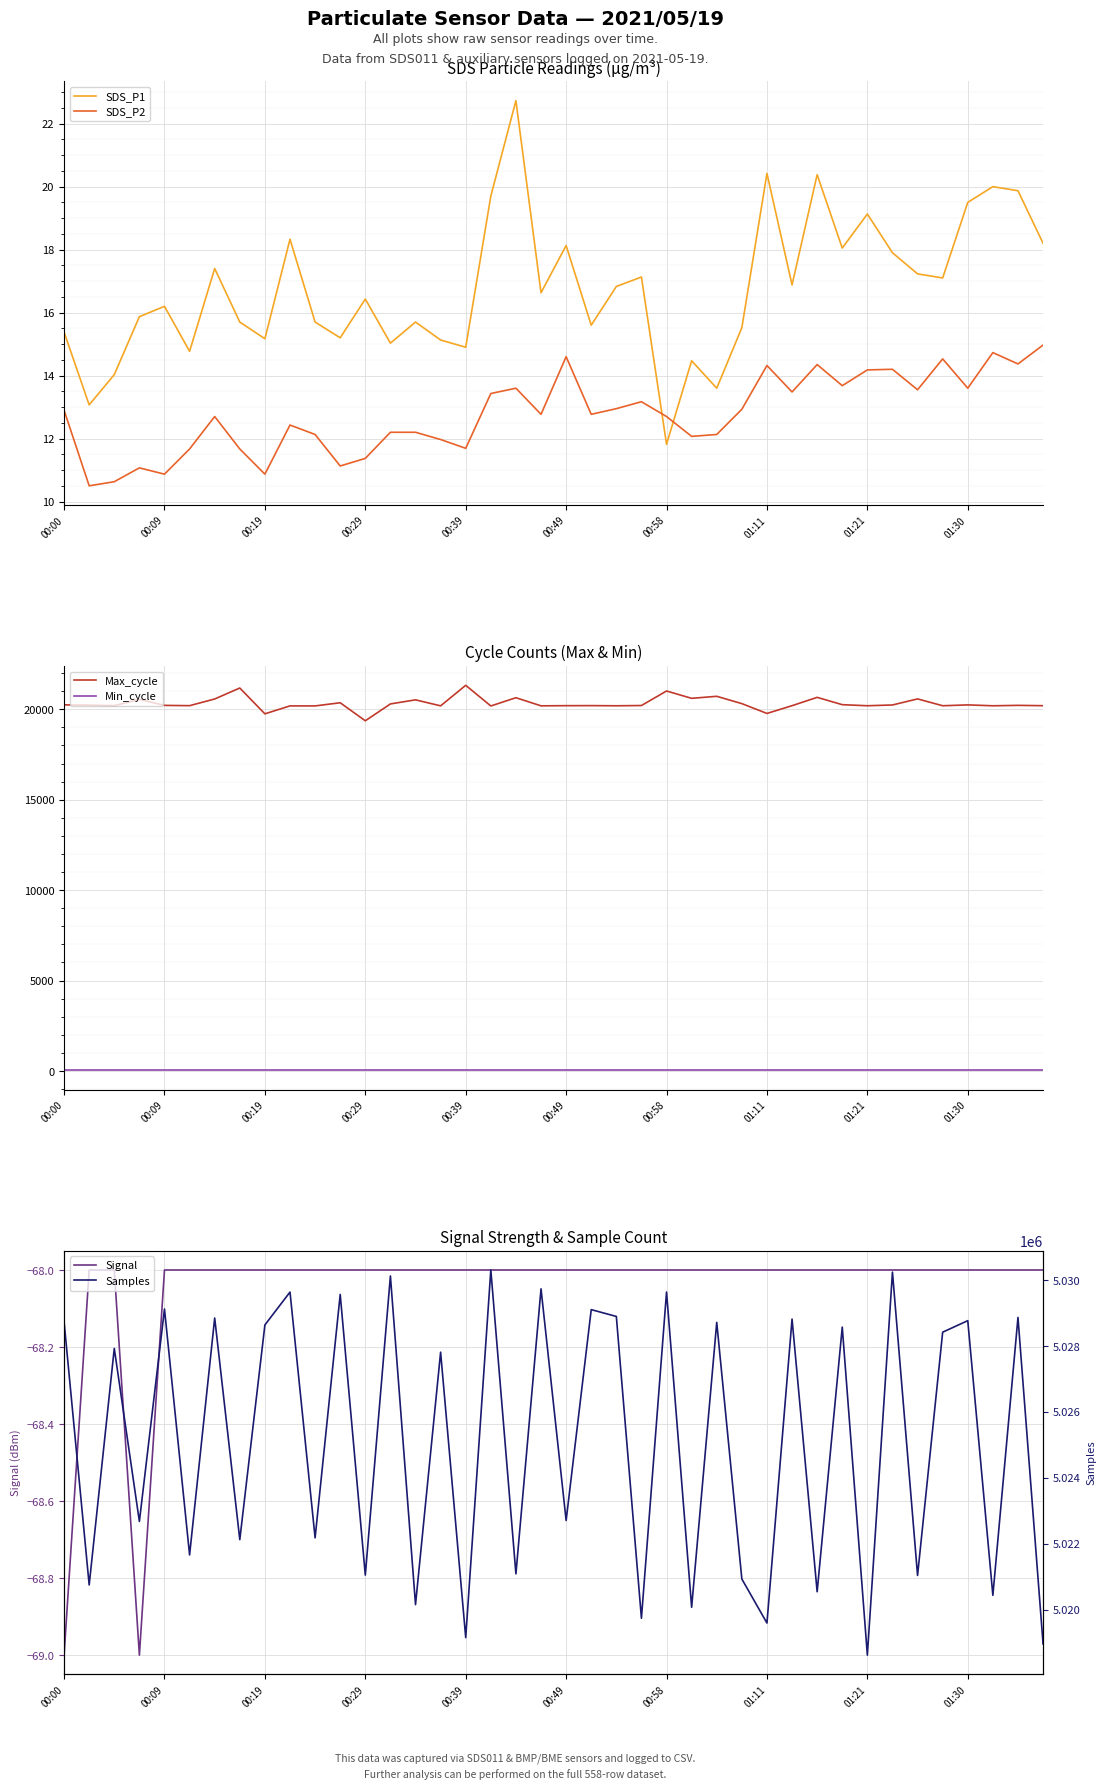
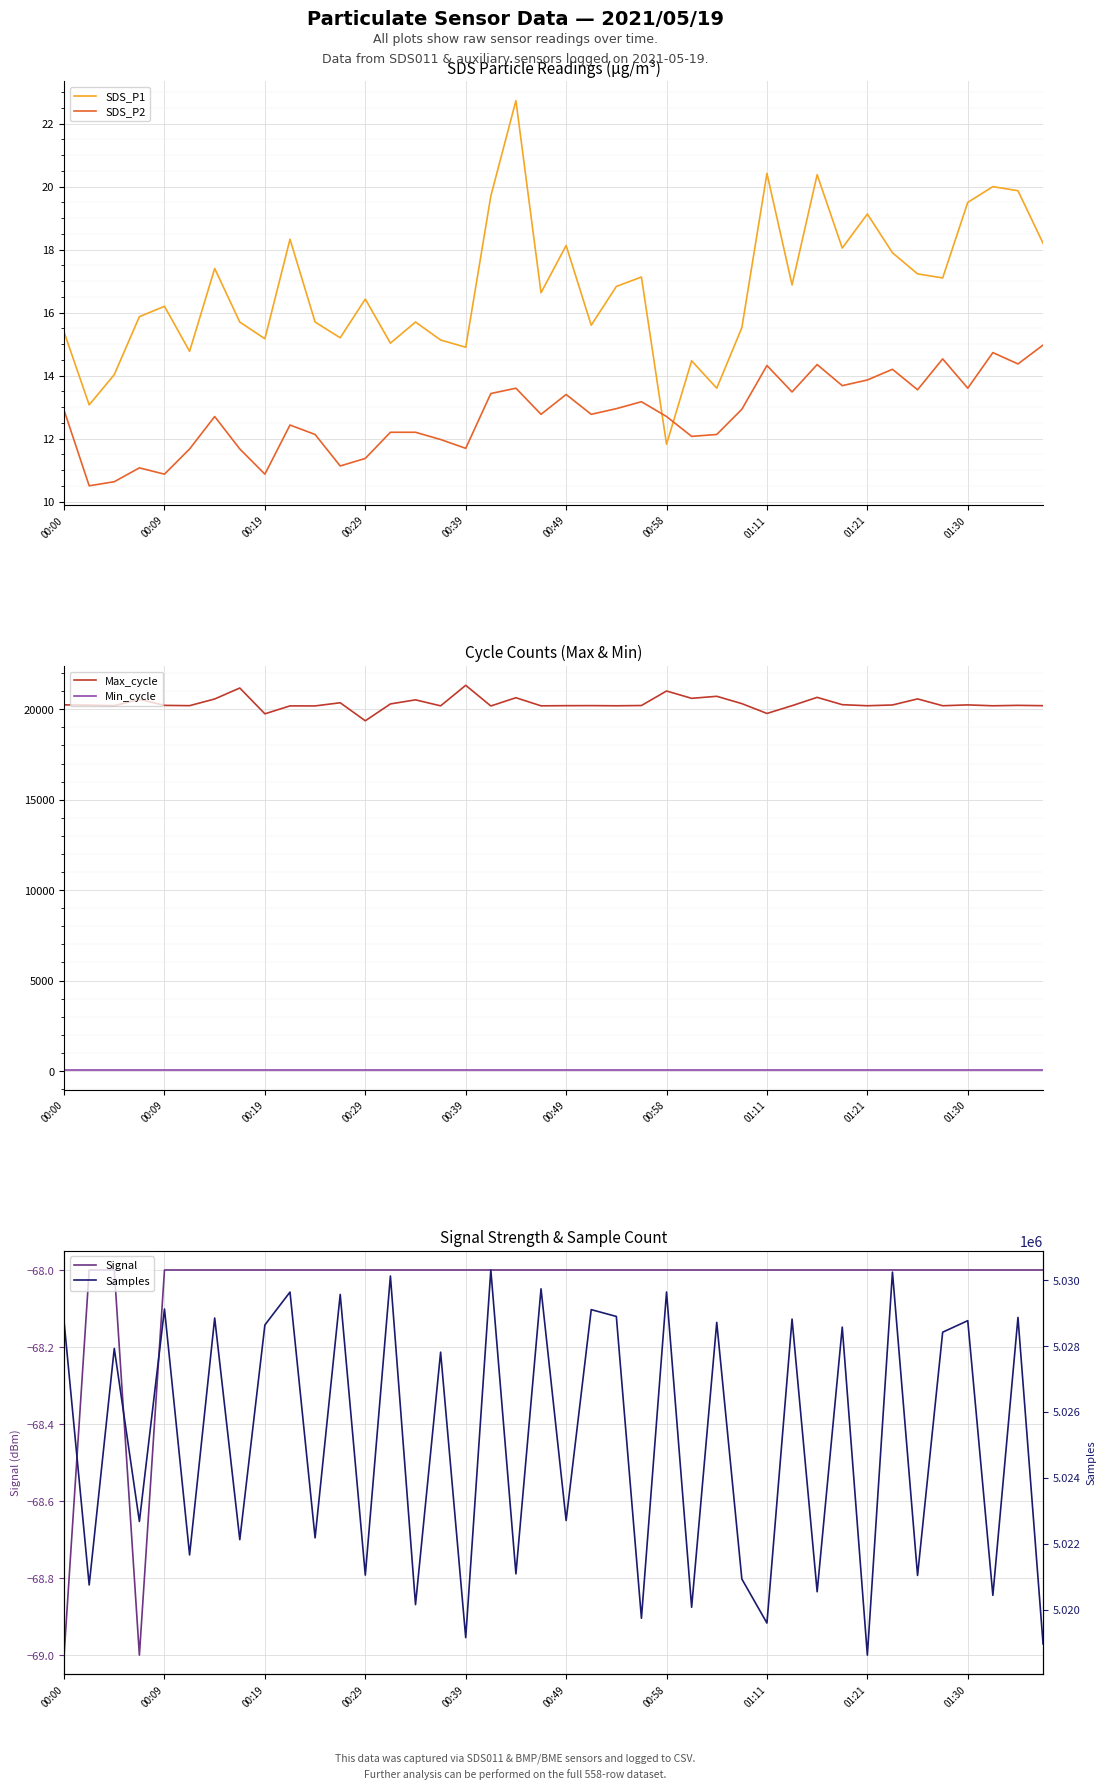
SDS Particle Readings (µg/m³), SDS_P2, 00:49: 14.6 -> 13.4
SDS Particle Readings (µg/m³), SDS_P2, 01:21: 14.2 -> 13.9
